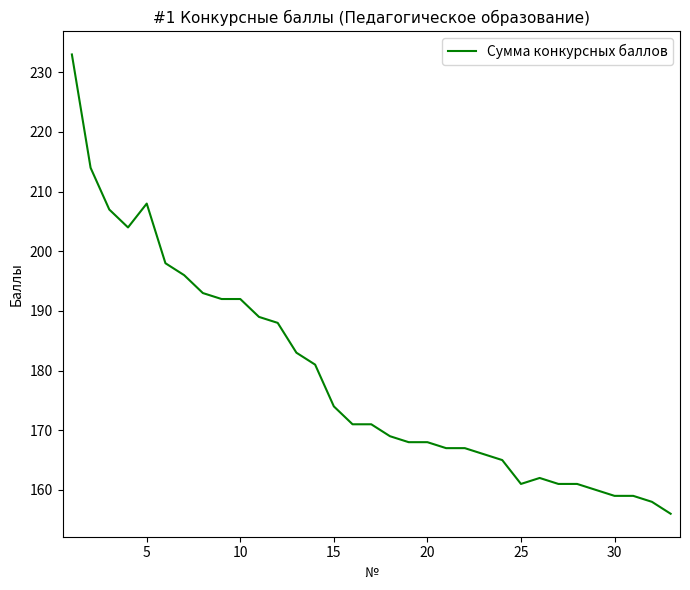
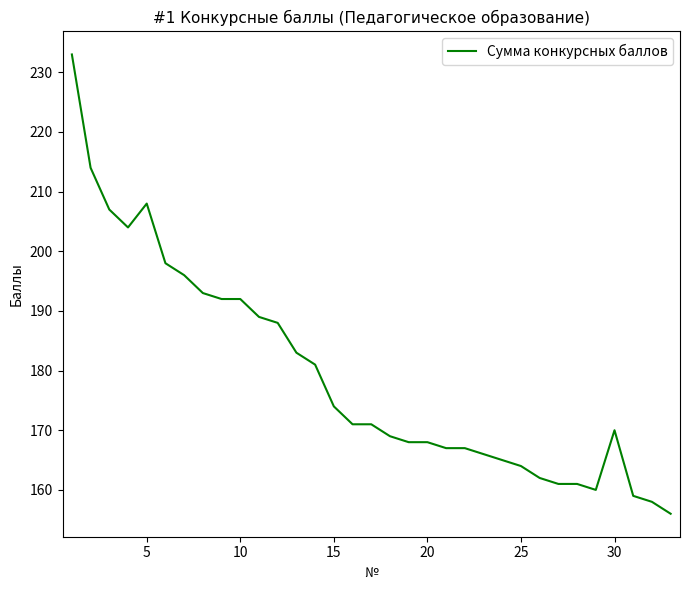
25: 161 -> 164
30: 159 -> 170
